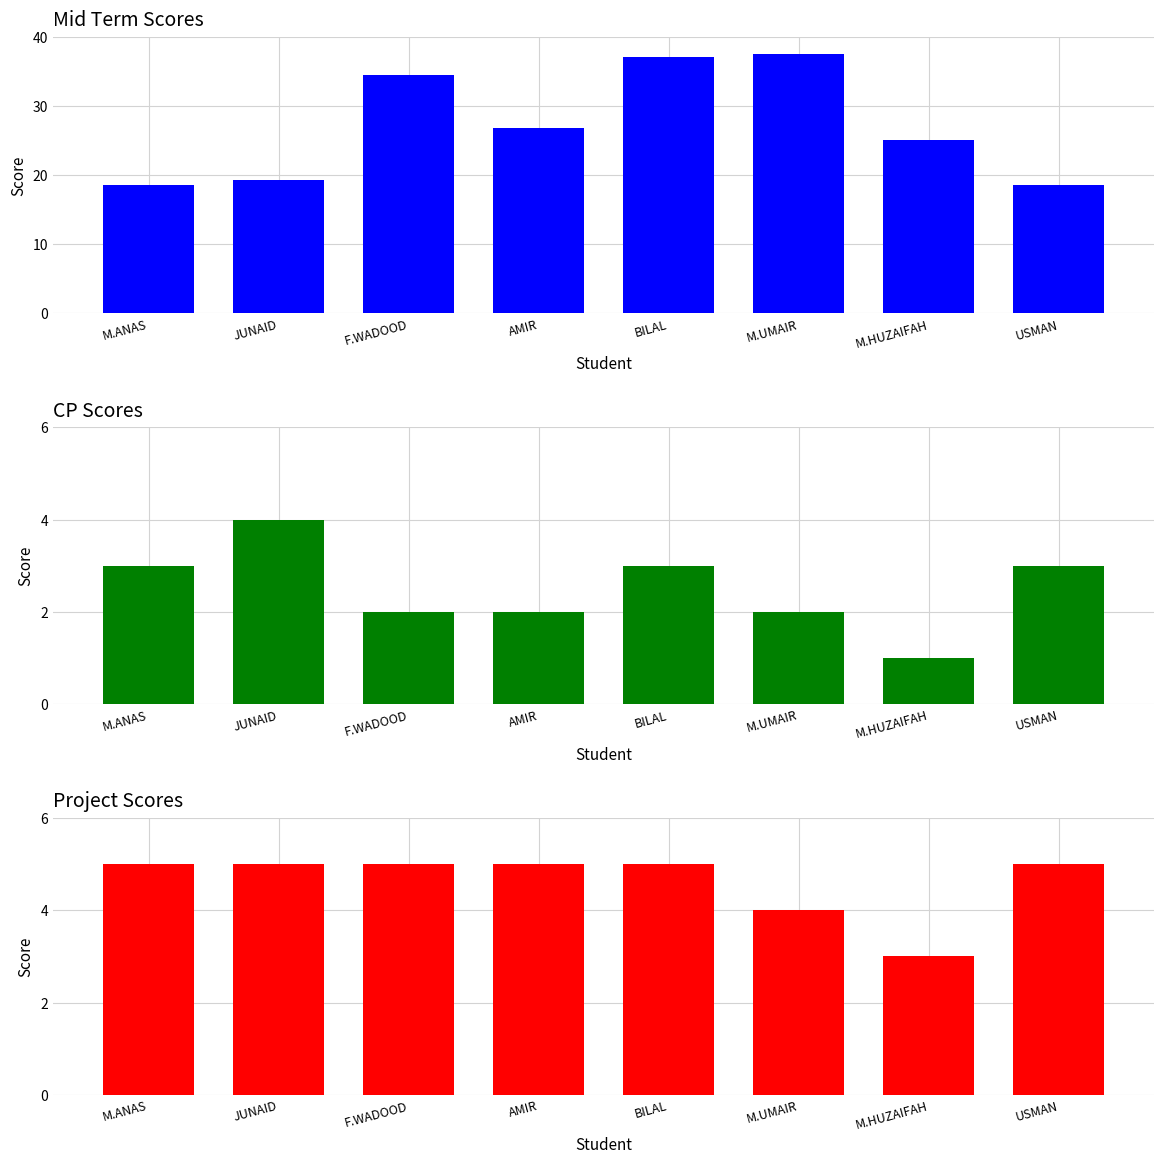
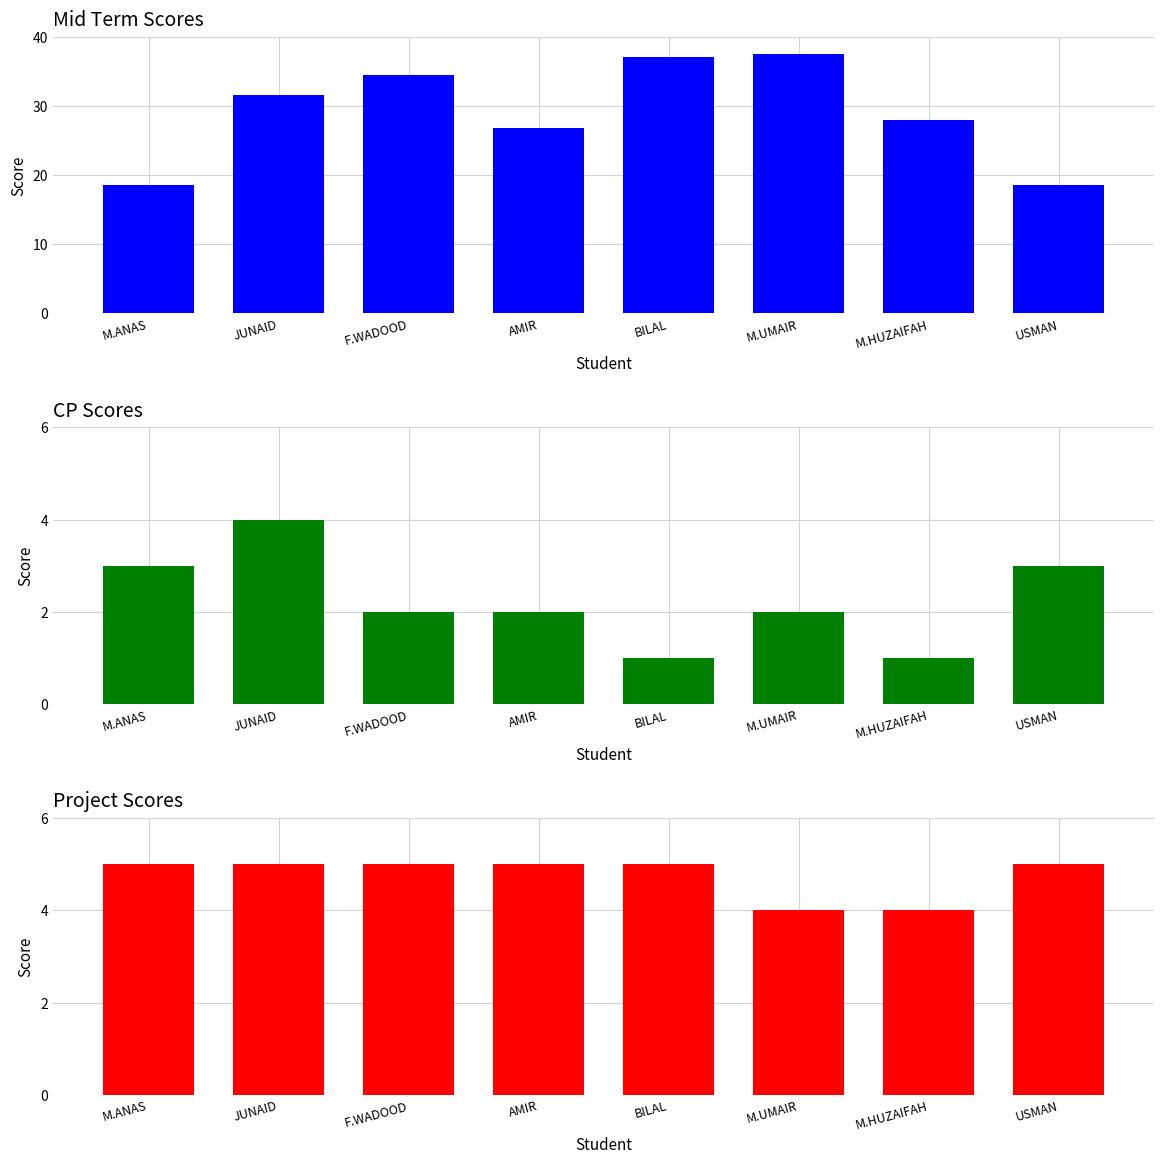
Mid Term Scores, JUNAID: 19 -> 32
Mid Term Scores, M.HUZAIFAH: 25 -> 28
CP Scores, BILAL: 3 -> 1
Project Scores, M.HUZAIFAH: 3 -> 4
